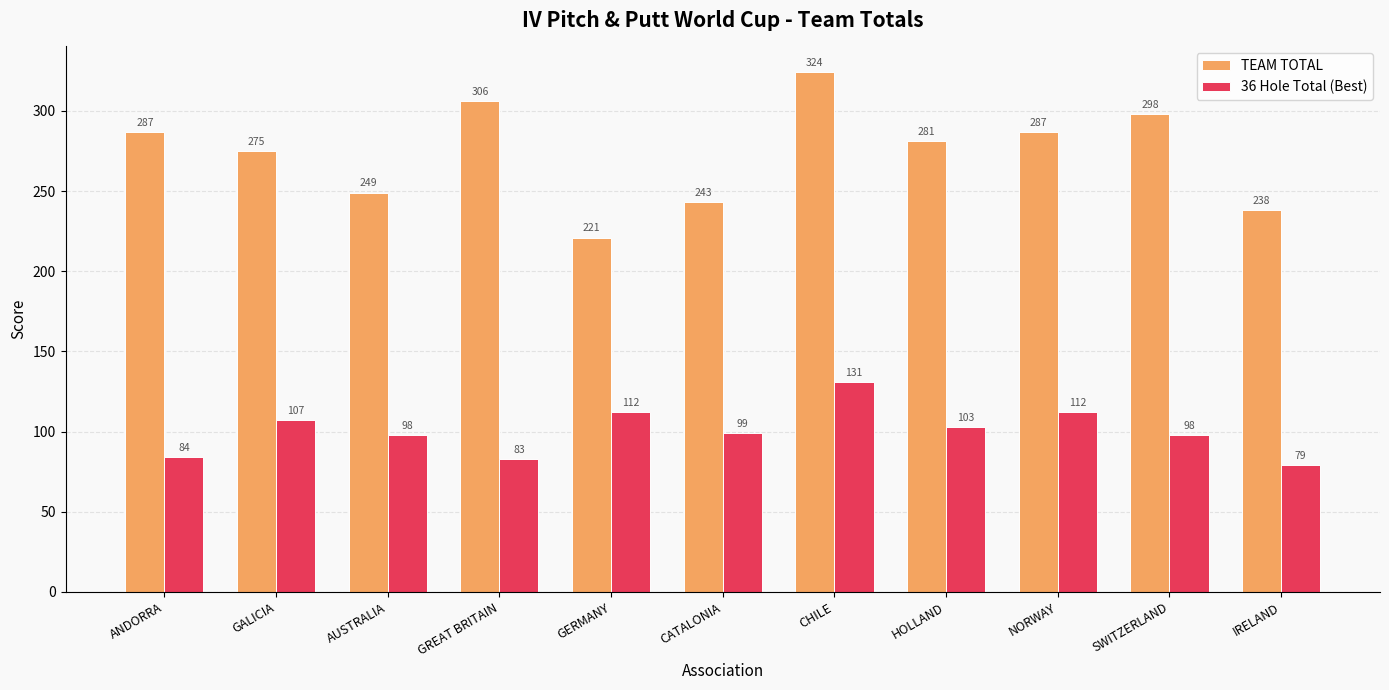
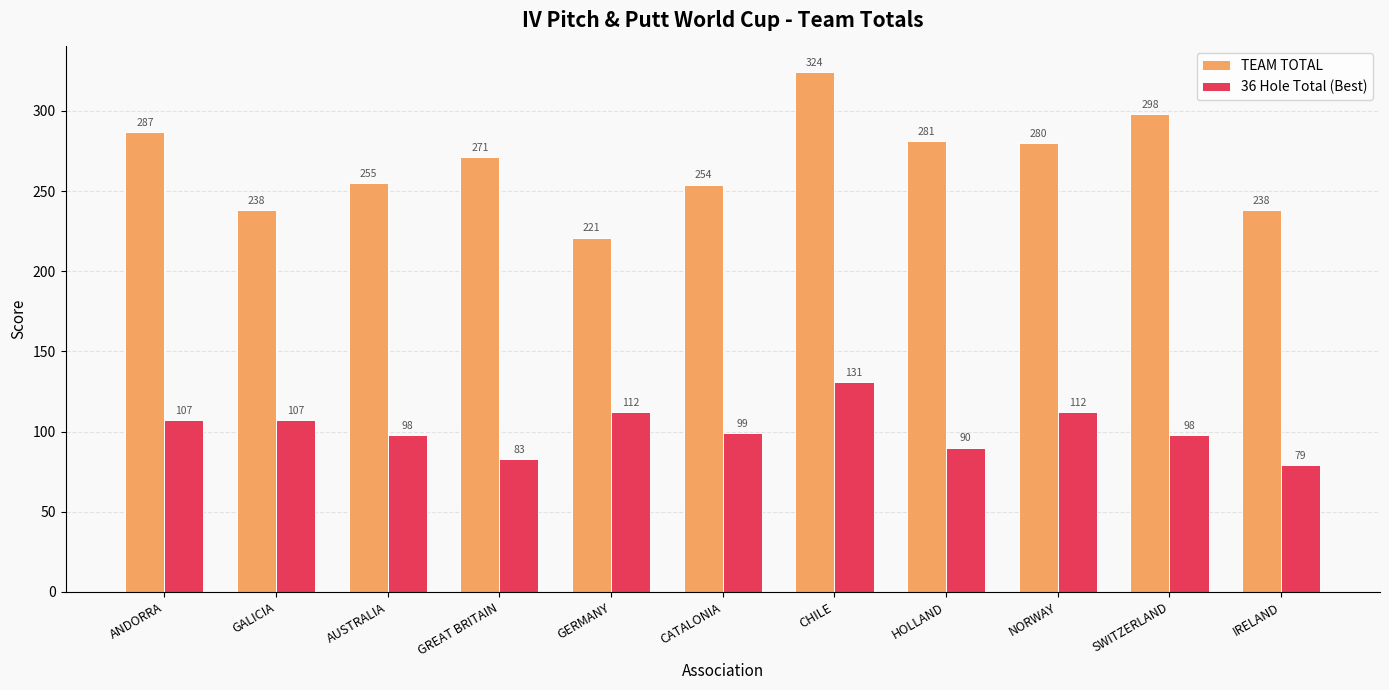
36 Hole Total (Best), ANDORRA: 84 -> 107
TEAM TOTAL, GALICIA: 275 -> 238
TEAM TOTAL, AUSTRALIA: 249 -> 255
TEAM TOTAL, GREAT BRITAIN: 306 -> 271
TEAM TOTAL, CATALONIA: 243 -> 254
36 Hole Total (Best), HOLLAND: 103 -> 90
TEAM TOTAL, NORWAY: 287 -> 280
